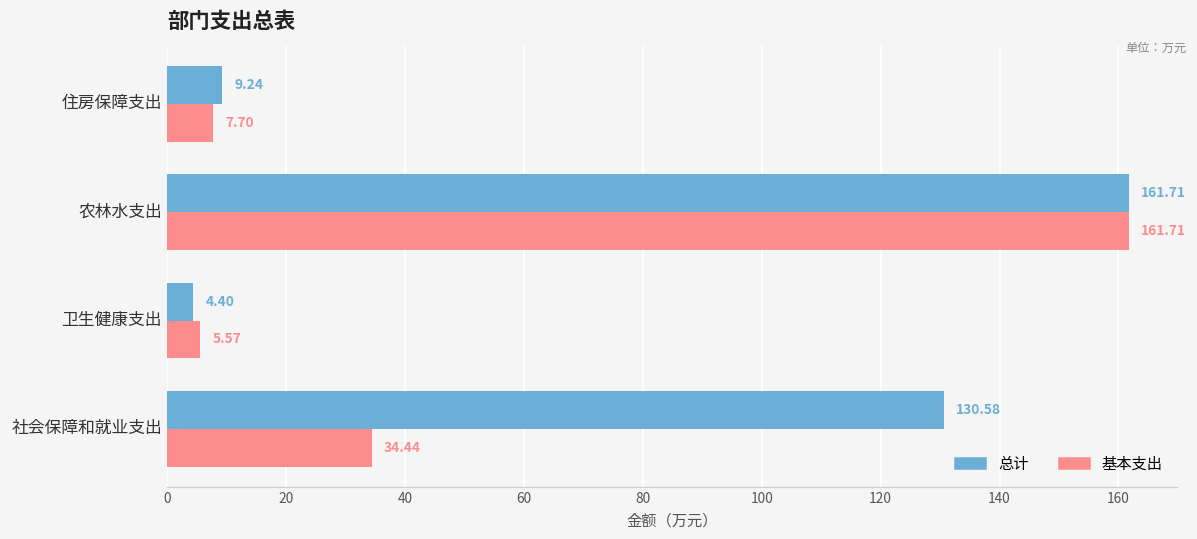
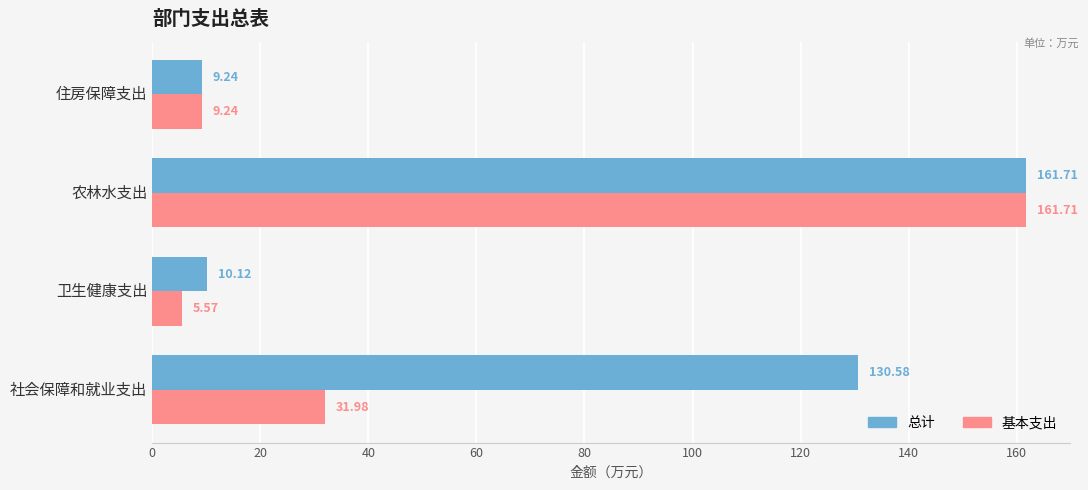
基本支出, 住房保障支出: 7.70 -> 9.24
总计, 卫生健康支出: 4.40 -> 10.12
基本支出, 社会保障和就业支出: 34.44 -> 31.98
